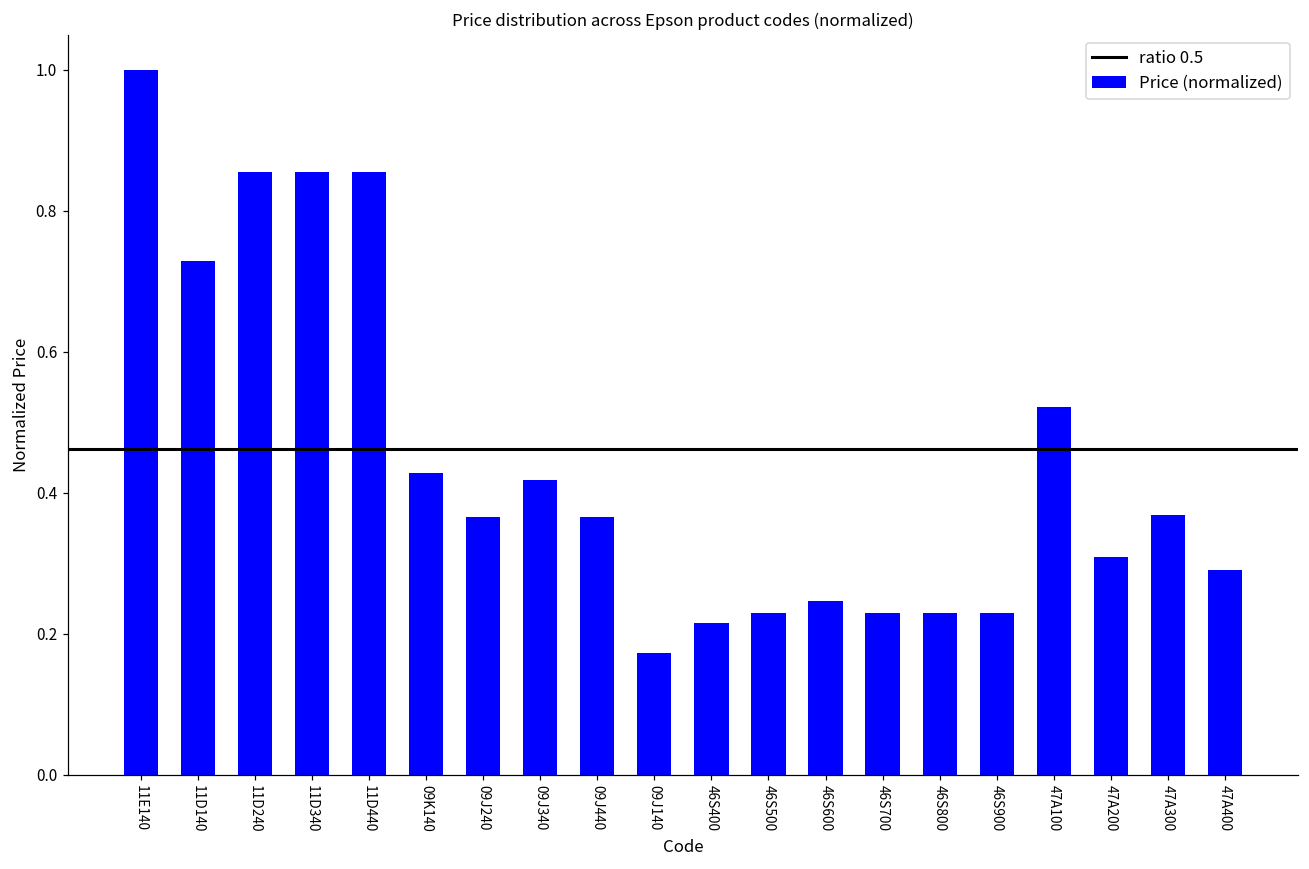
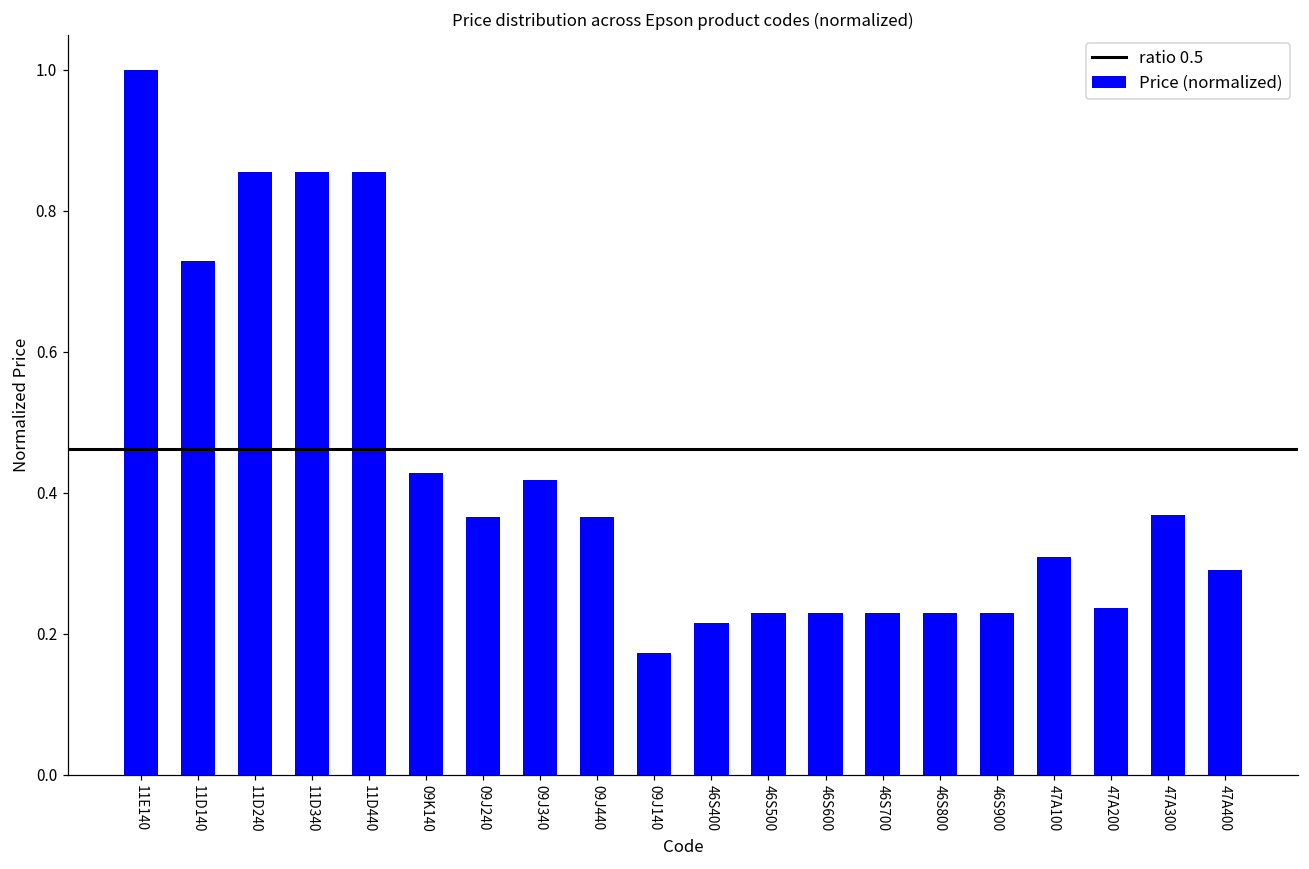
46S600: 0.25 -> 0.23
47A100: 0.52 -> 0.31
47A200: 0.31 -> 0.24
